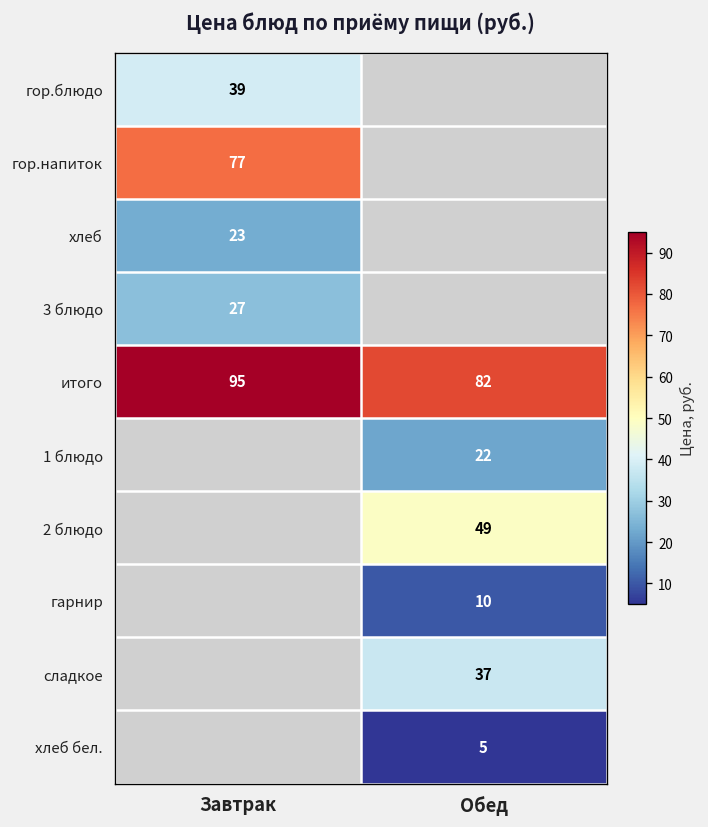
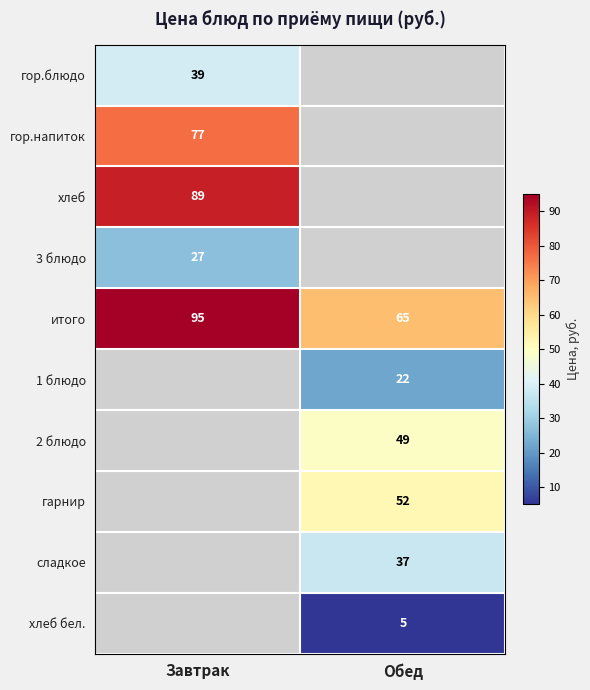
хлеб, Завтрак: 23 -> 89
итого, Обед: 82 -> 65
гарнир, Обед: 10 -> 52
